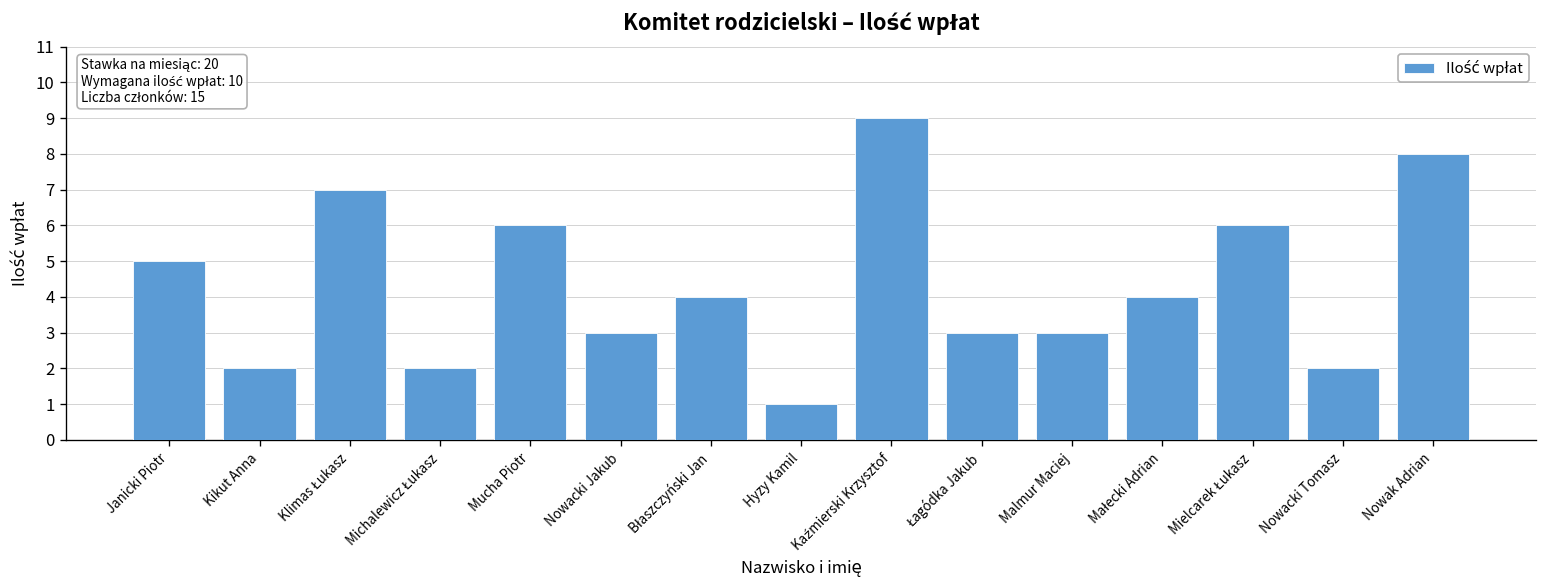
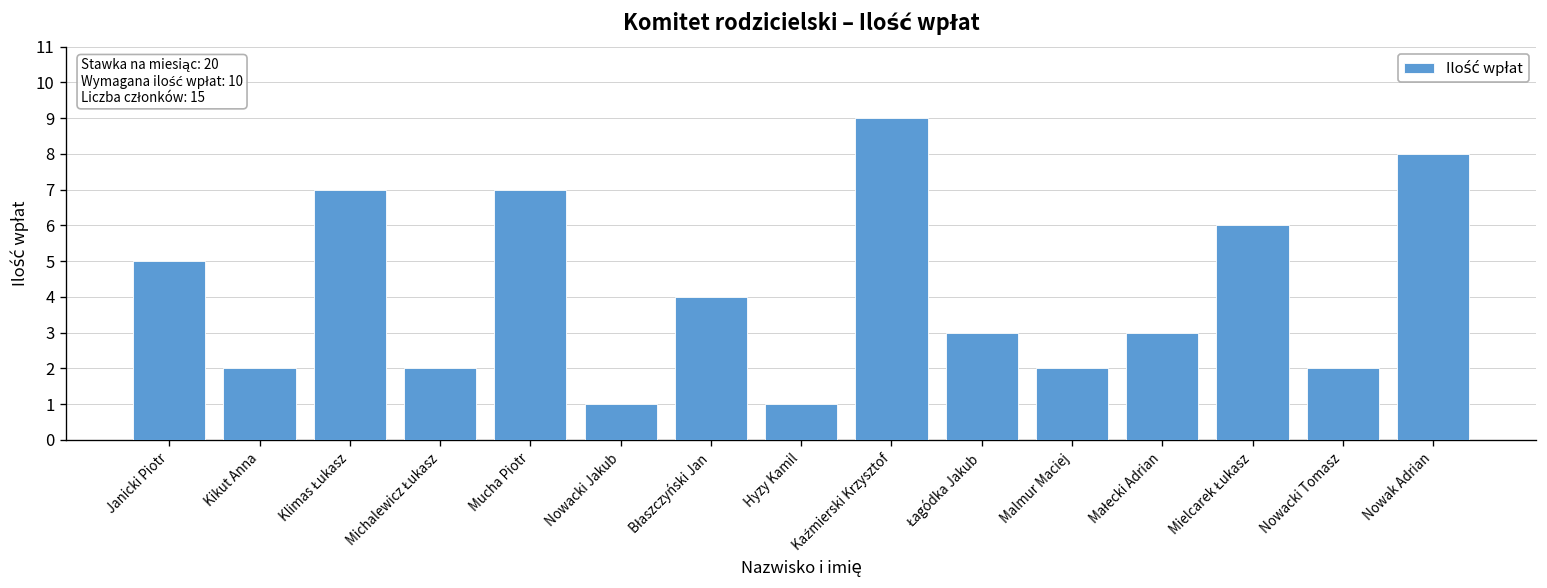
Mucha Piotr: 6 -> 7
Nowacki Jakub: 3 -> 1
Malmur Maciej: 3 -> 2
Małecki Adrian: 4 -> 3
